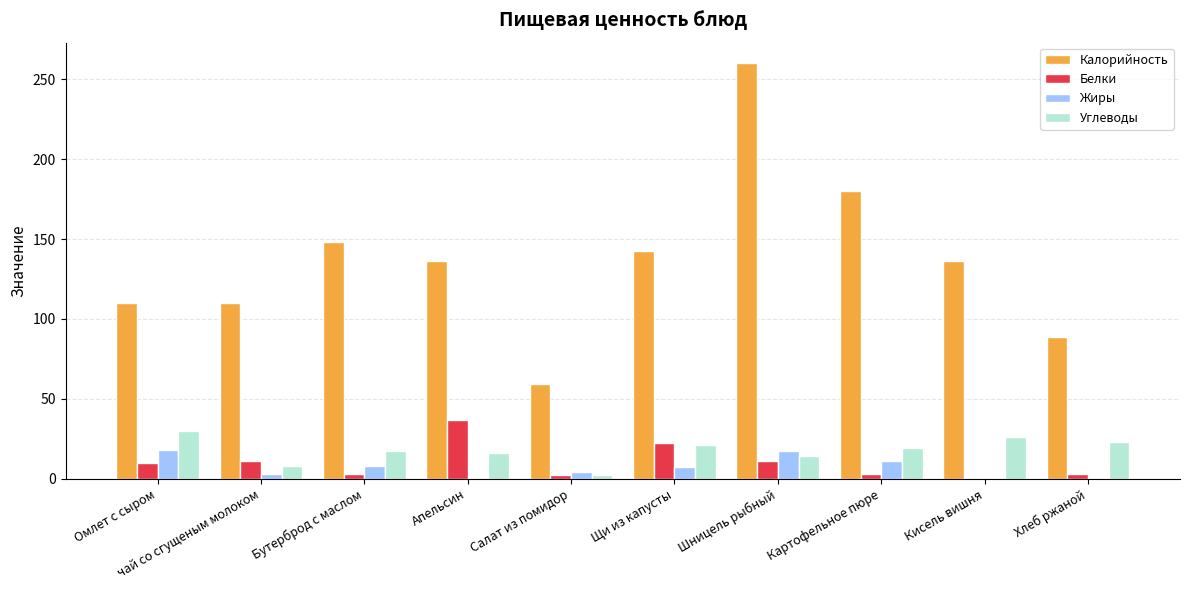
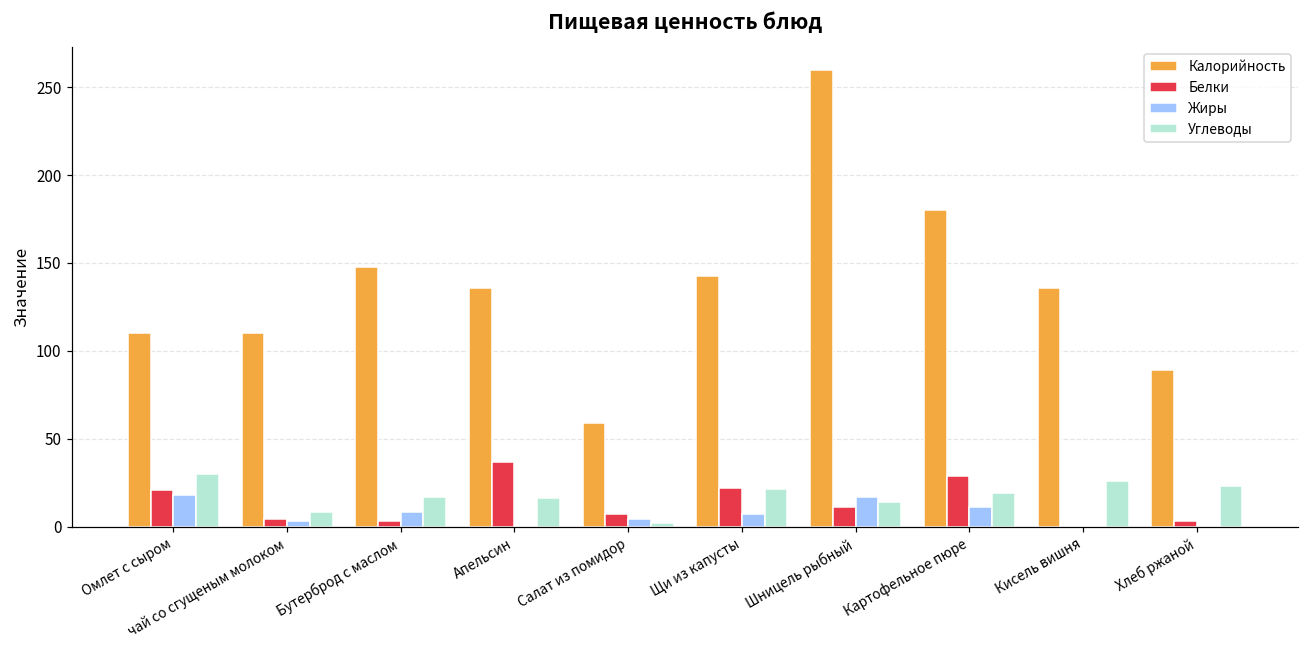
Белки, Омлет с сыром: 10 -> 21
Белки, чай со сгущеным молоком: 11 -> 4
Белки, Салат из помидор: 2 -> 7
Белки, Картофельное пюре: 3 -> 29
